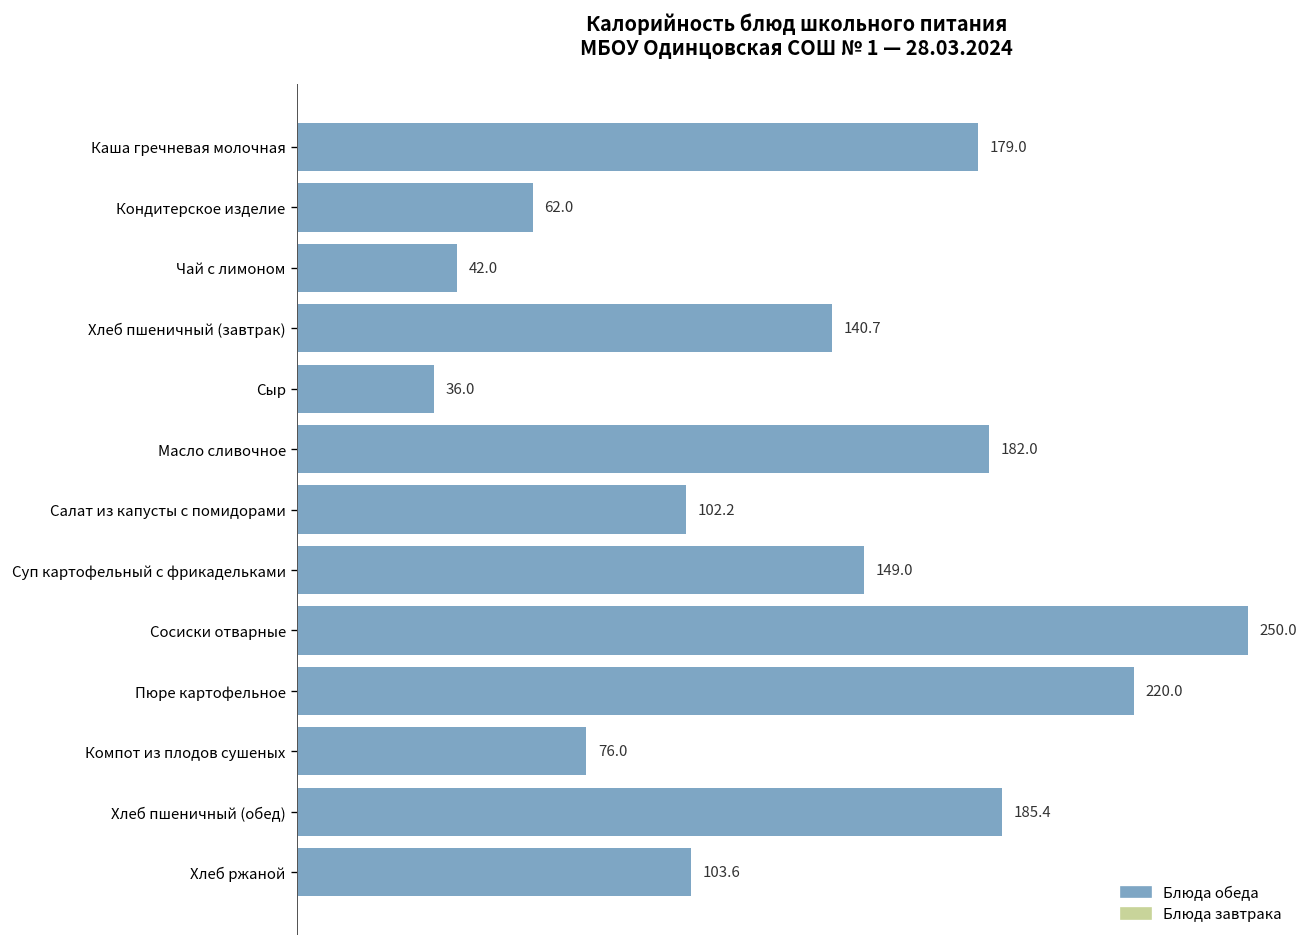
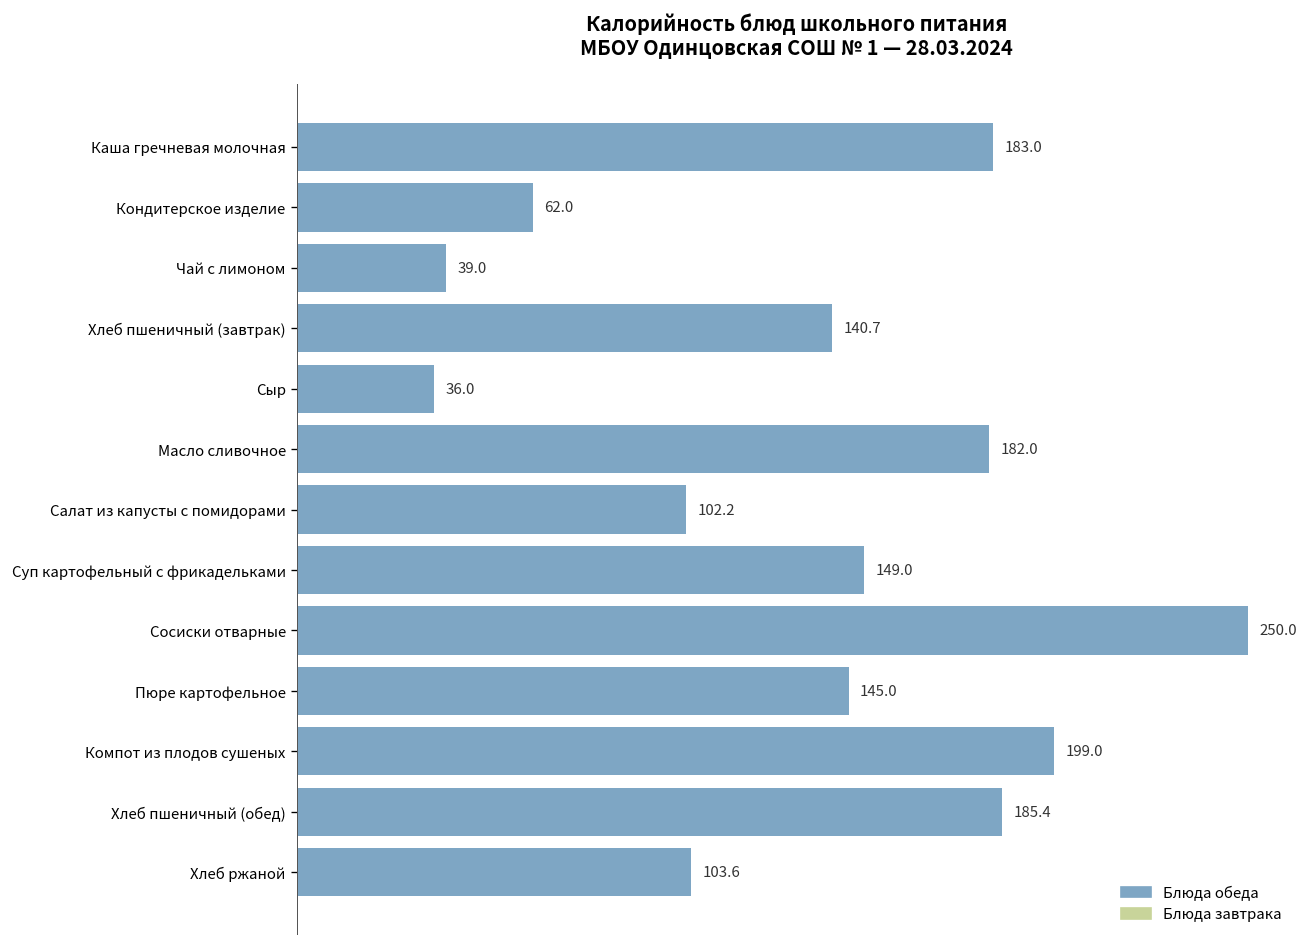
Каша гречневая молочная: 179.0 -> 183.0
Чай с лимоном: 42.0 -> 39.0
Пюре картофельное: 220.0 -> 145.0
Компот из плодов сушеных: 76.0 -> 199.0
